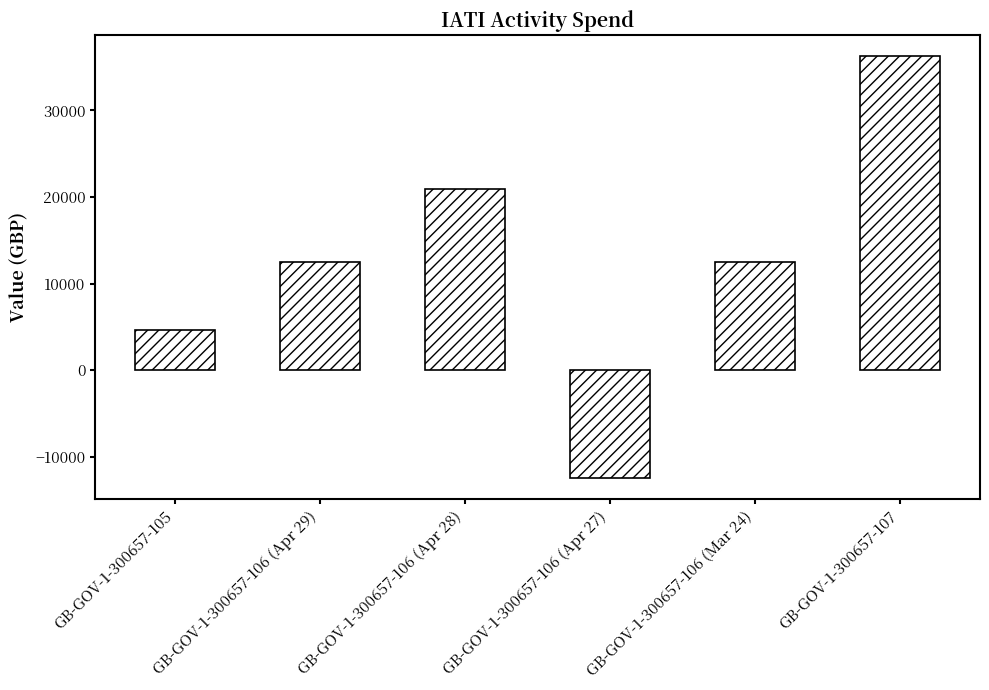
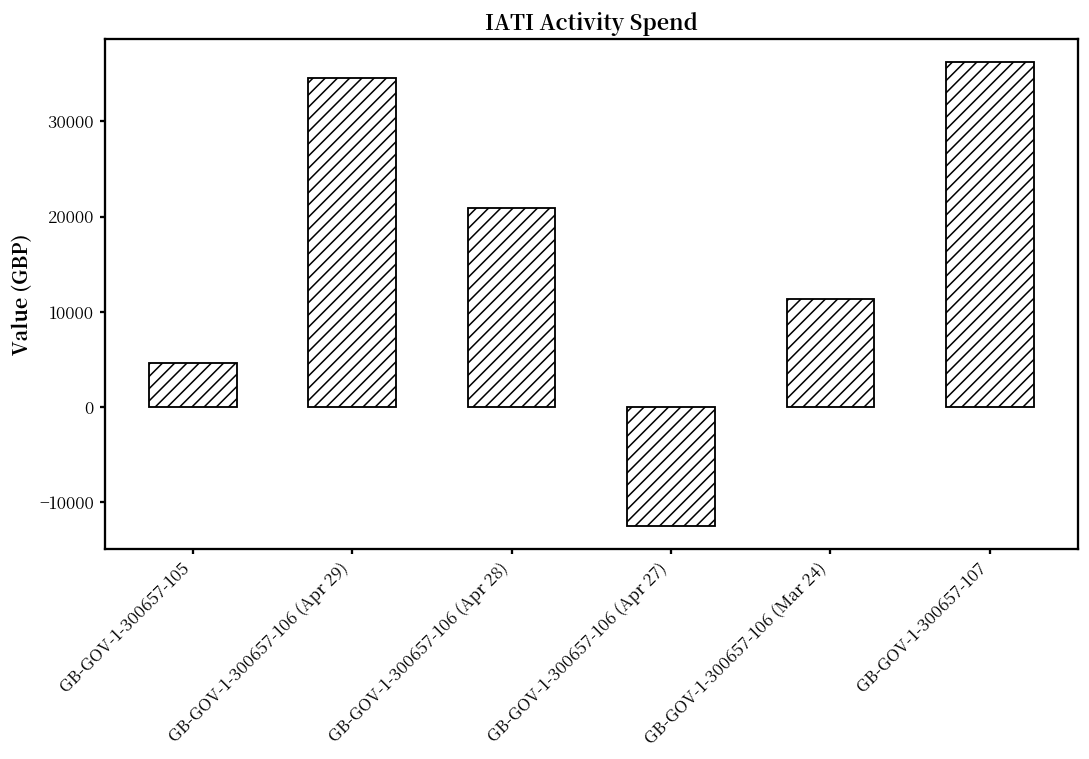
GB-GOV-1-300657-106 (Apr 29): 12000 -> 35000
GB-GOV-1-300657-106 (Mar 24): 12000 -> 11000
